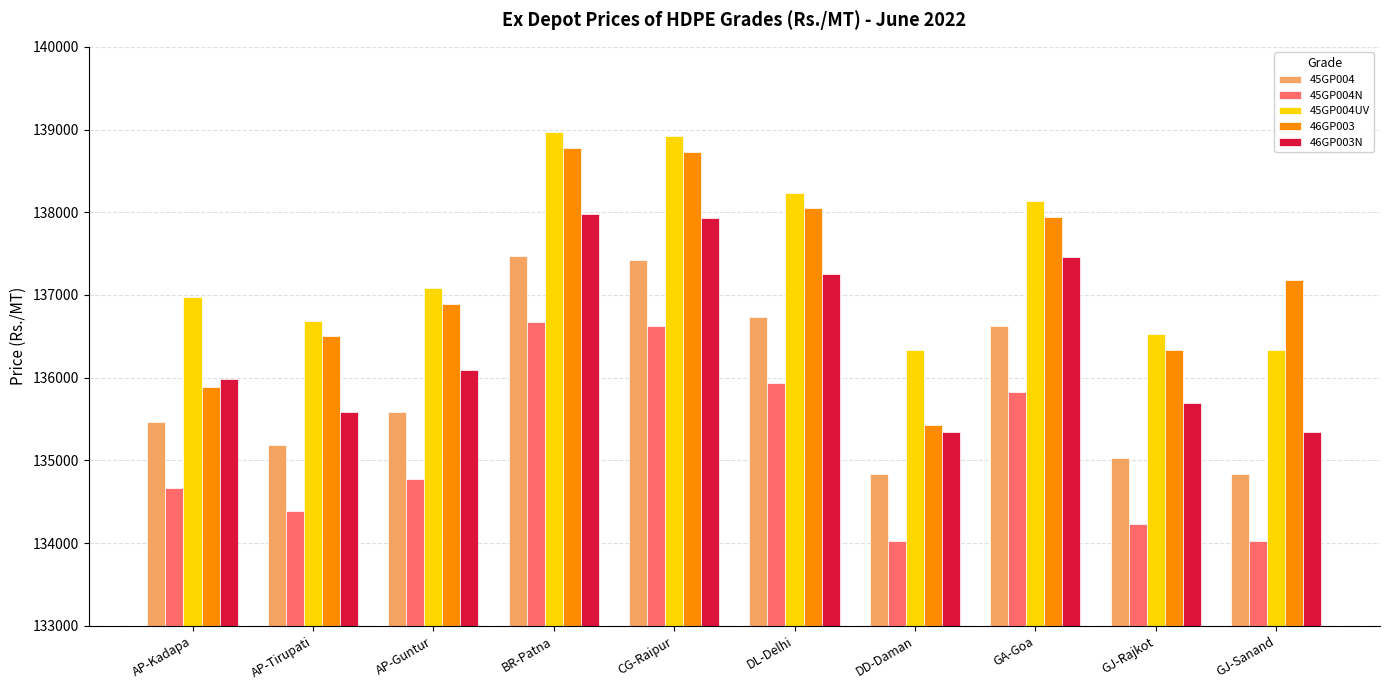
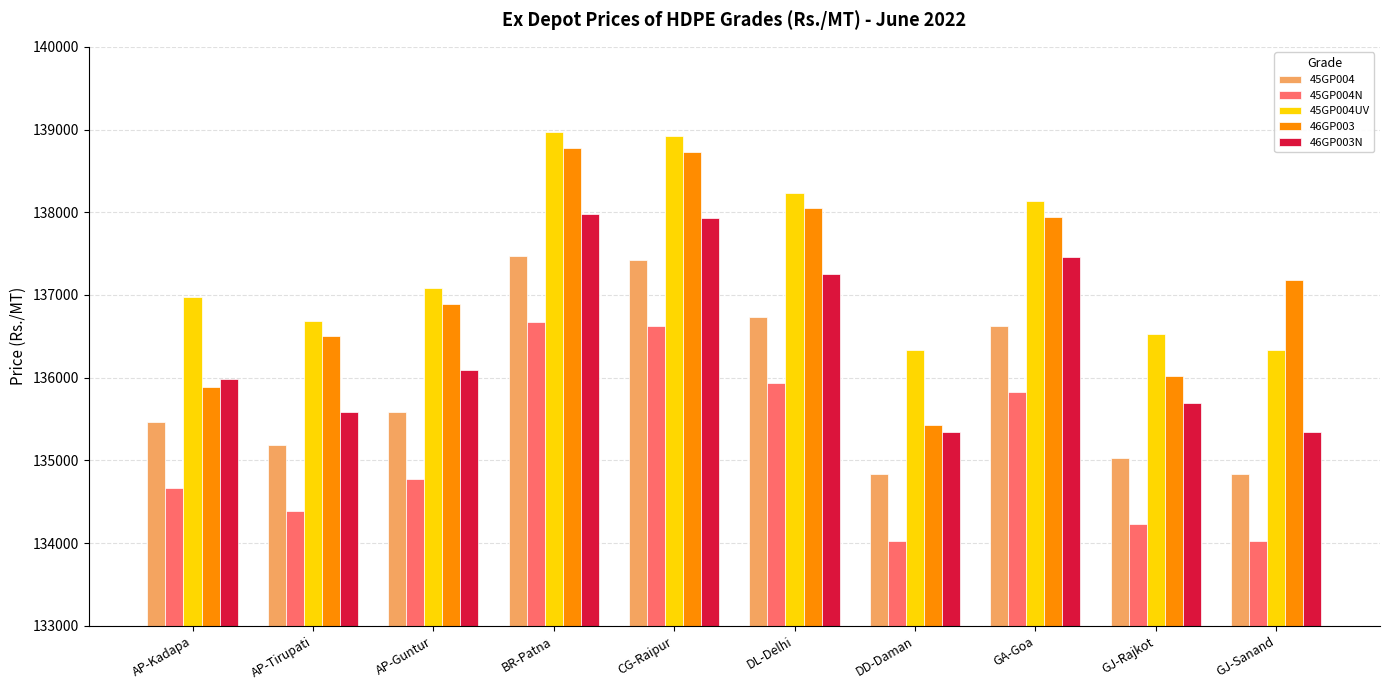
46GP003, GJ-Rajkot: 136300 -> 136000
